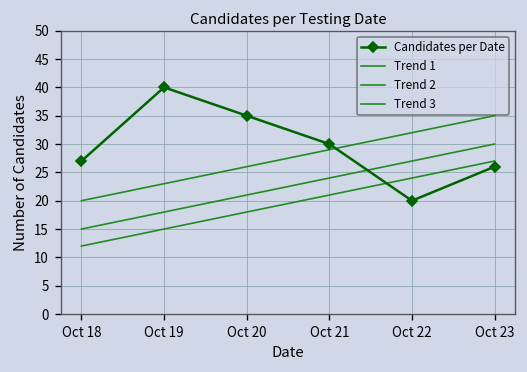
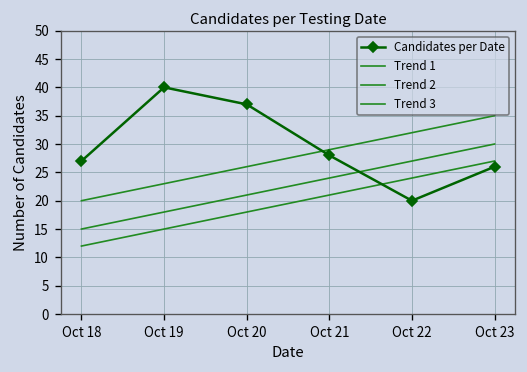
Candidates per Date, Oct 20: 35 -> 37
Candidates per Date, Oct 21: 30 -> 28
